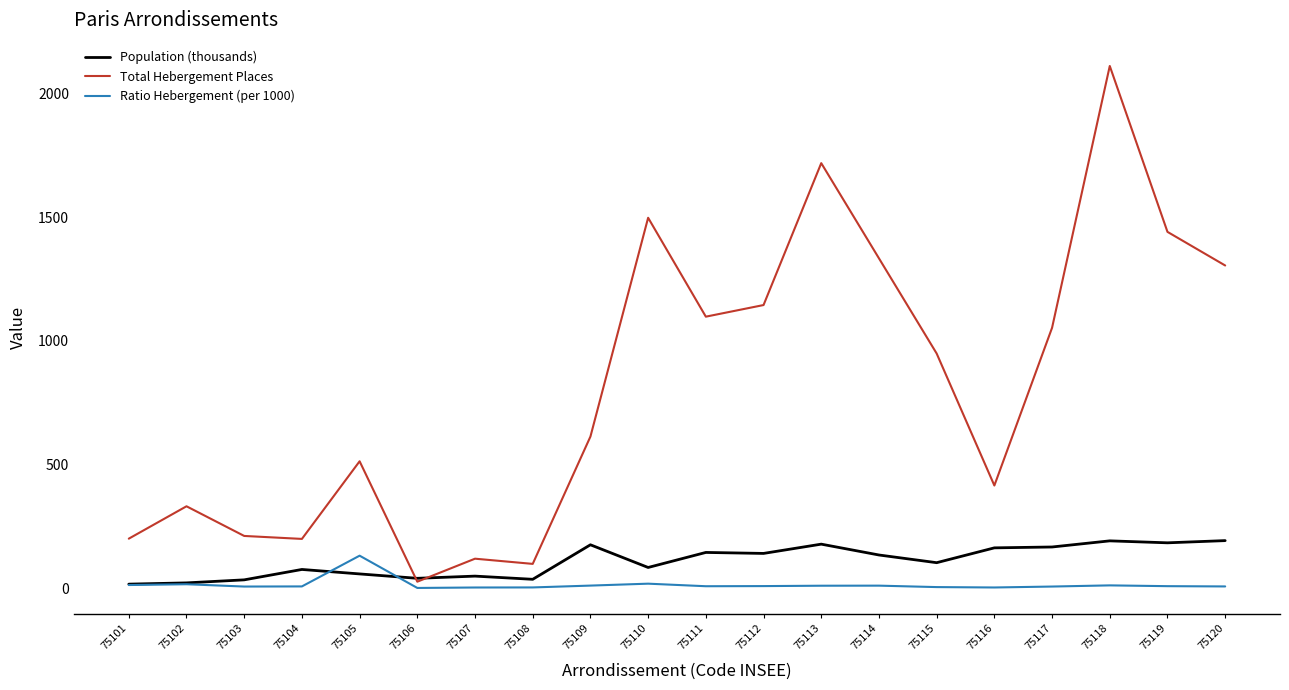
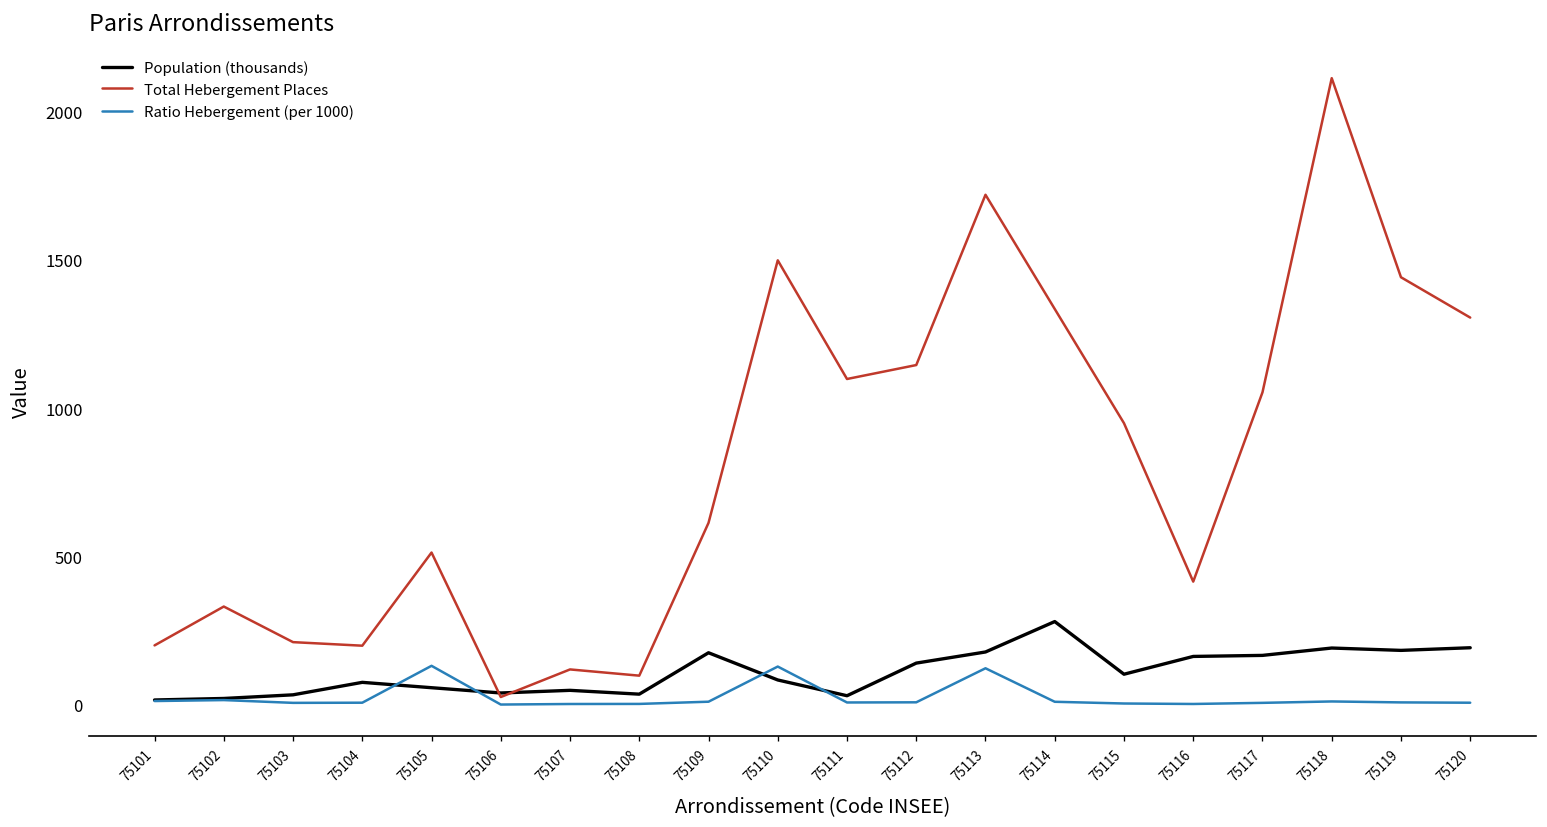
Ratio Hebergement (per 1000), 75110: 20 -> 130
Population (thousands), 75111: 140 -> 30
Ratio Hebergement (per 1000), 75113: 10 -> 120
Population (thousands), 75114: 130 -> 280
